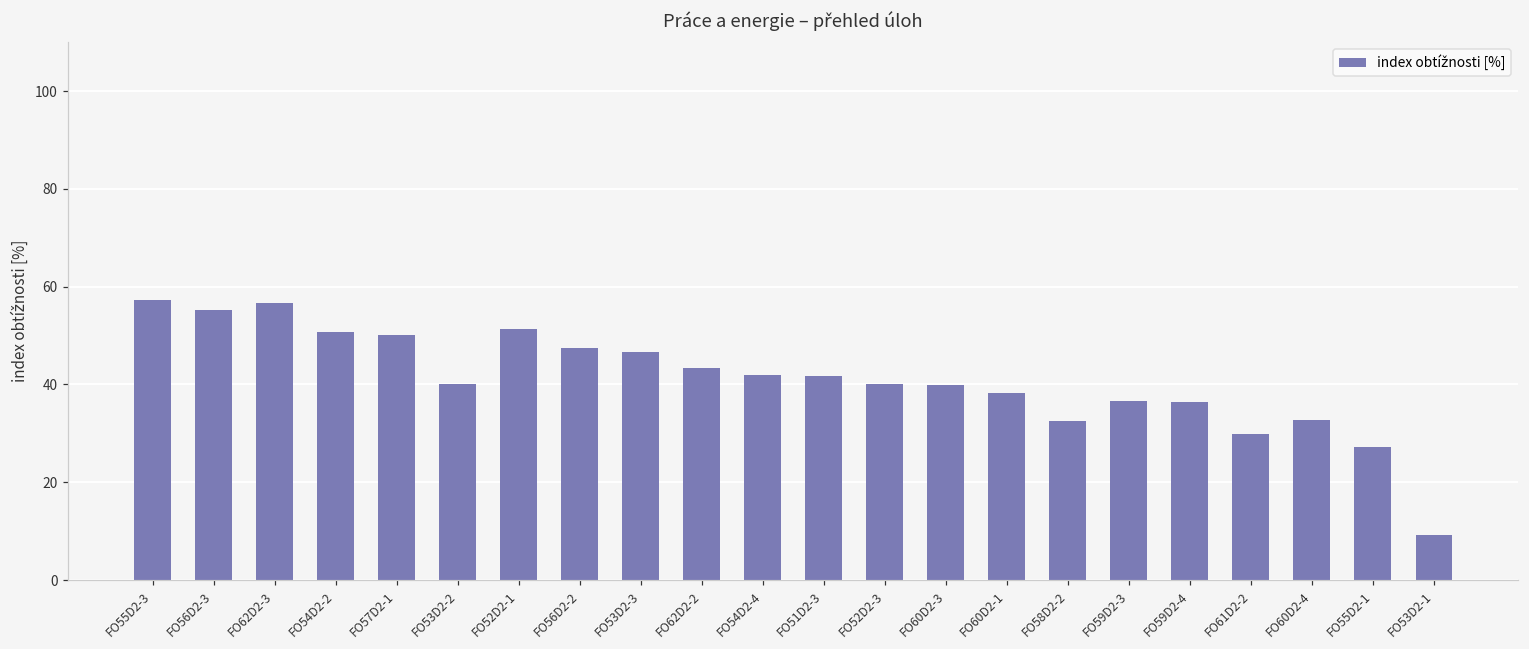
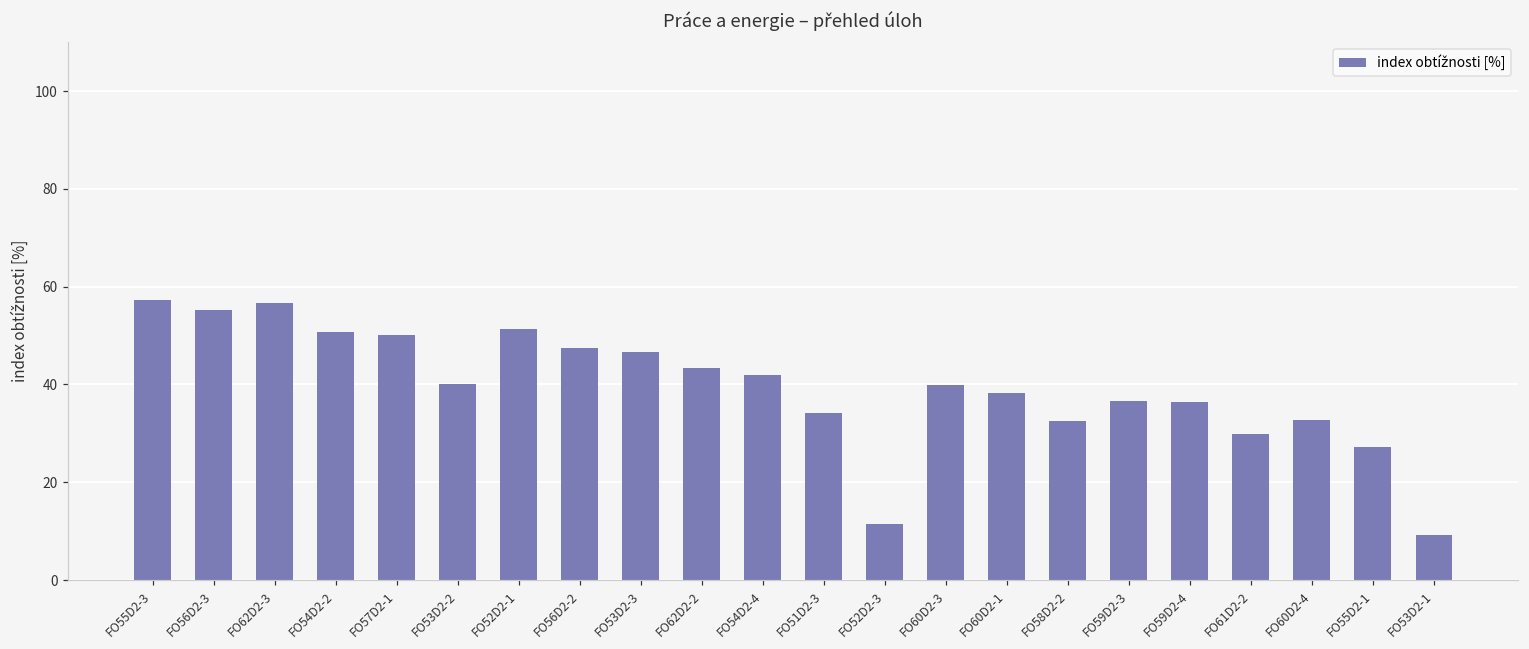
FO51D2-3: 42 -> 34
FO52D2-3: 40 -> 12
